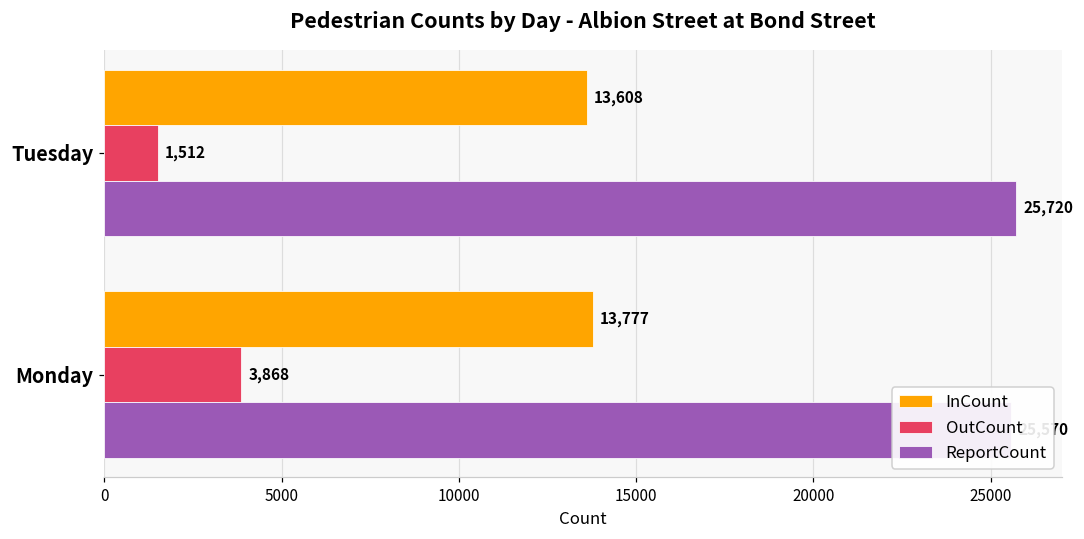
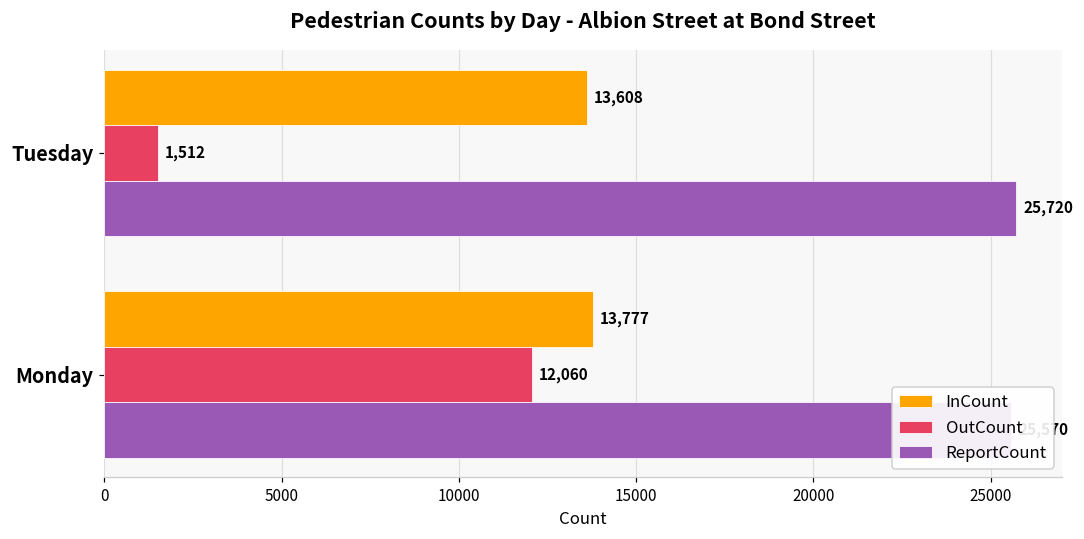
OutCount, Monday: 3,868 -> 12,060
